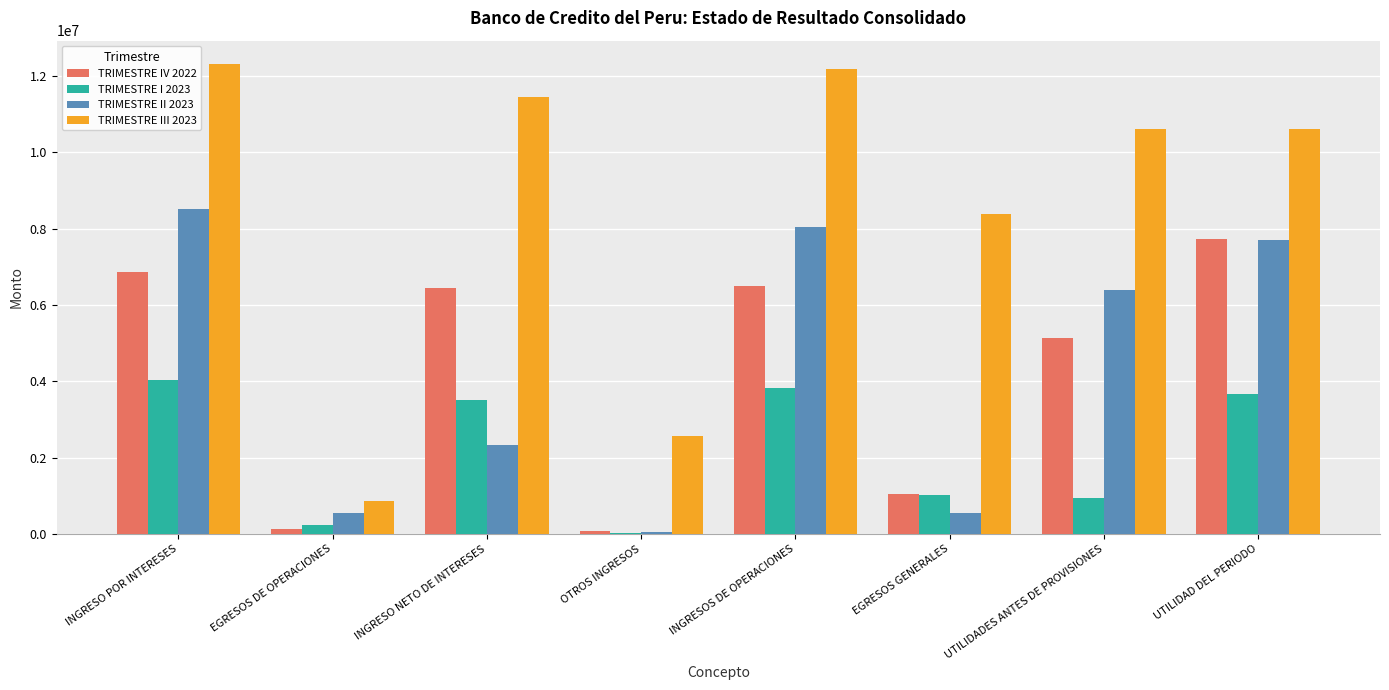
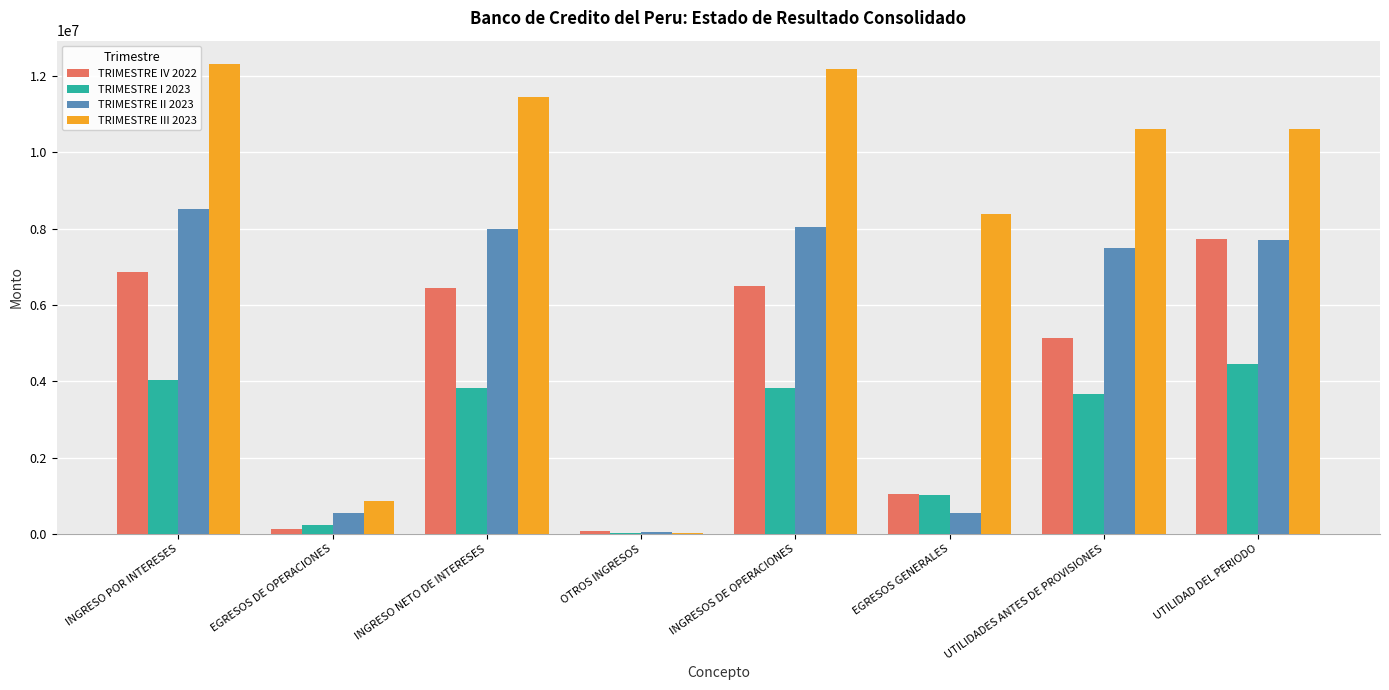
TRIMESTRE I 2023, INGRESO NETO DE INTERESES: 3500000 -> 3800000
TRIMESTRE II 2023, INGRESO NETO DE INTERESES: 2300000 -> 8000000
TRIMESTRE III 2023, OTROS INGRESOS: 2600000 -> 0
TRIMESTRE I 2023, UTILIDADES ANTES DE PROVISIONES: 900000 -> 3700000
TRIMESTRE II 2023, UTILIDADES ANTES DE PROVISIONES: 6400000 -> 7500000
TRIMESTRE I 2023, UTILIDAD DEL PERIODO: 3700000 -> 4500000
